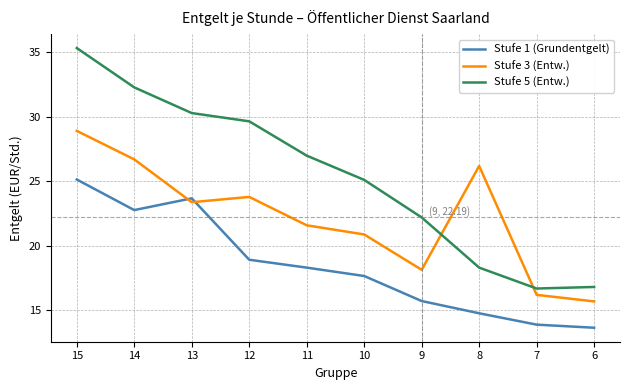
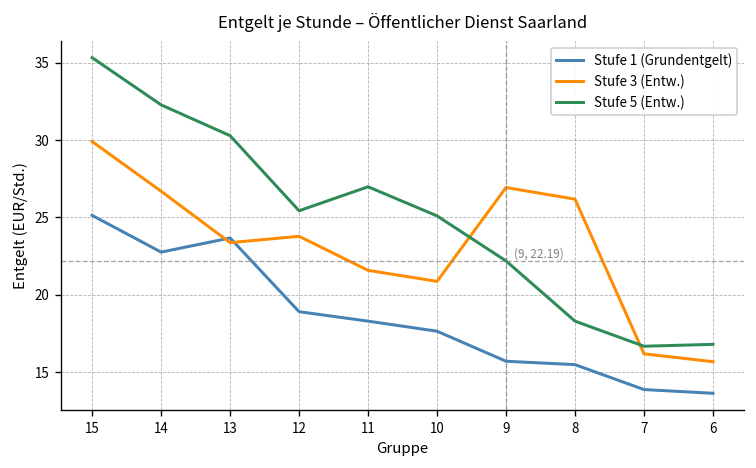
Stufe 3 (Entw.), 15: 28.9 -> 29.9
Stufe 5 (Entw.), 12: 29.6 -> 25.4
Stufe 3 (Entw.), 9: 18.1 -> 26.9
Stufe 1 (Grundentgelt), 8: 14.8 -> 15.5
